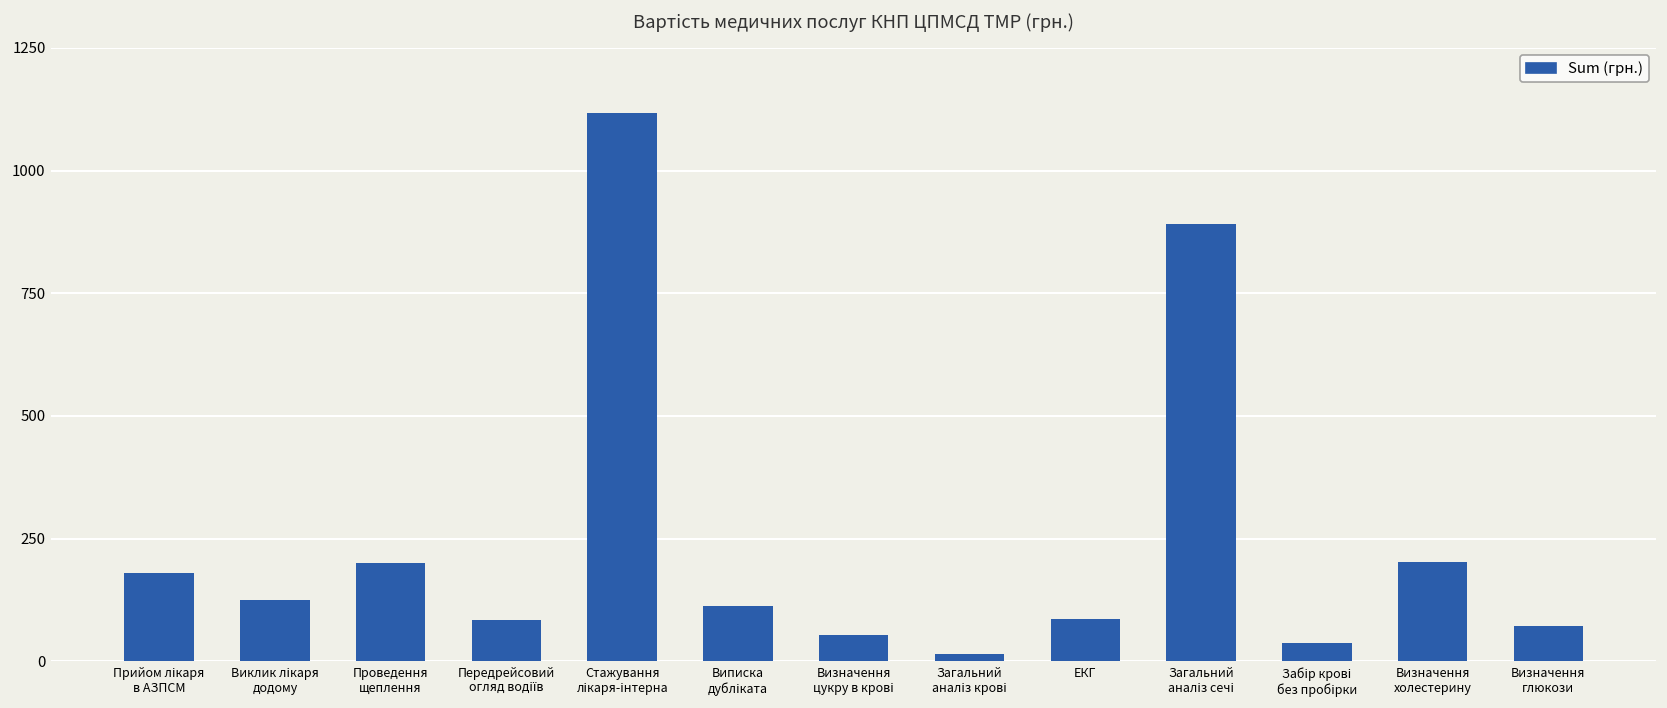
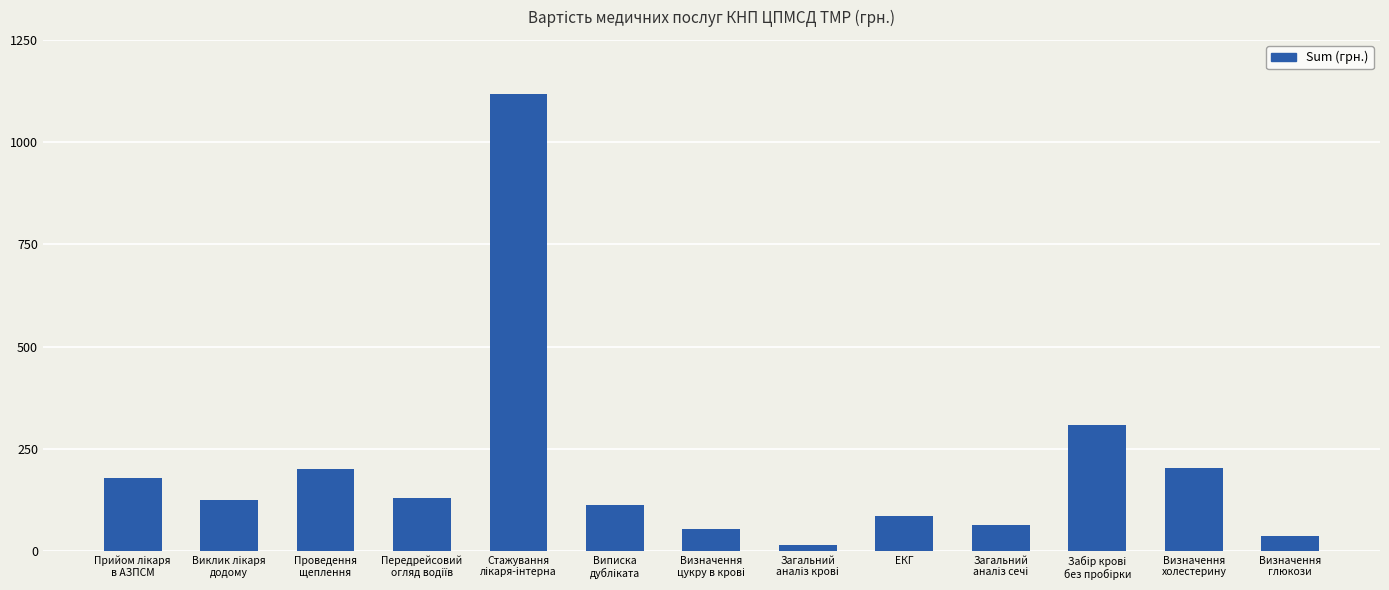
Передрейсовий огляд водіїв: 80 -> 130
Загальний аналіз сечі: 890 -> 60
Забір крові без пробірки: 40 -> 310
Визначення глюкози: 70 -> 40
